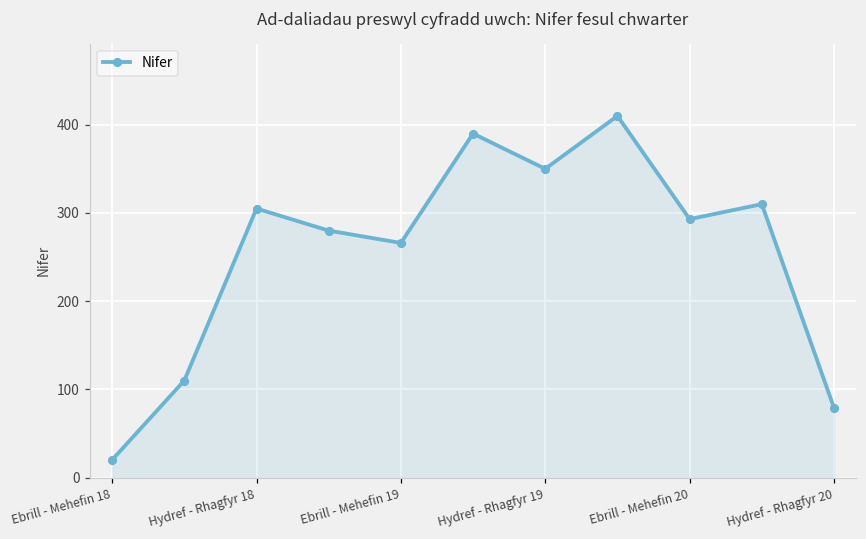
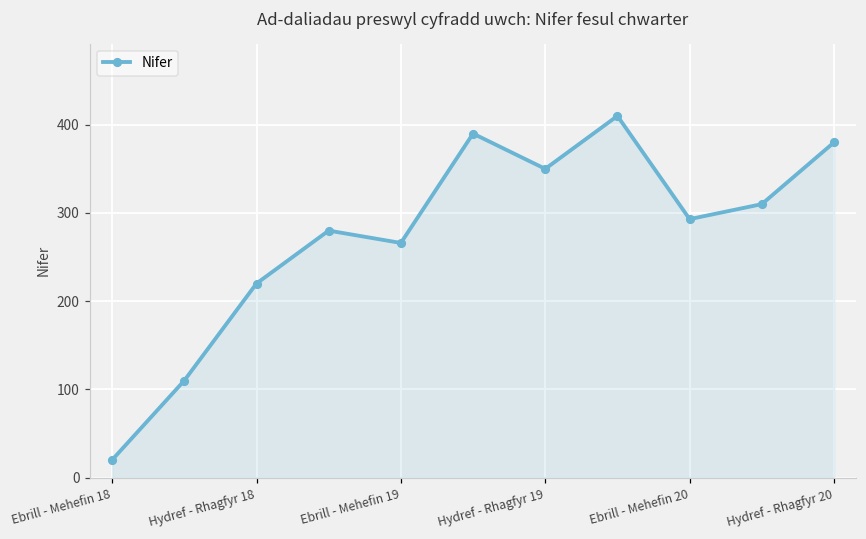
Hydref - Rhagfyr 18: 310 -> 220
Hydref - Rhagfyr 20: 80 -> 380
